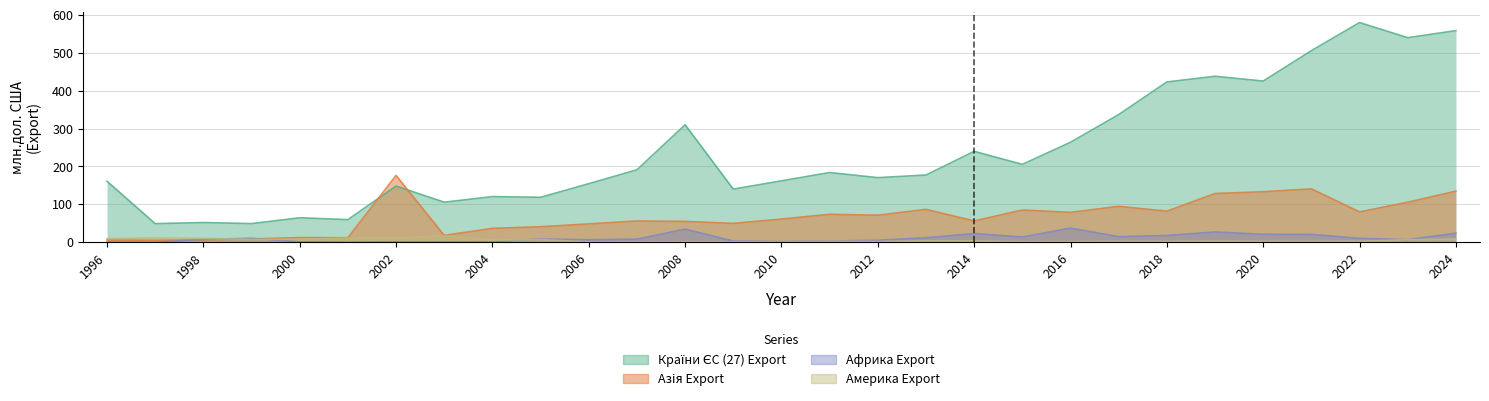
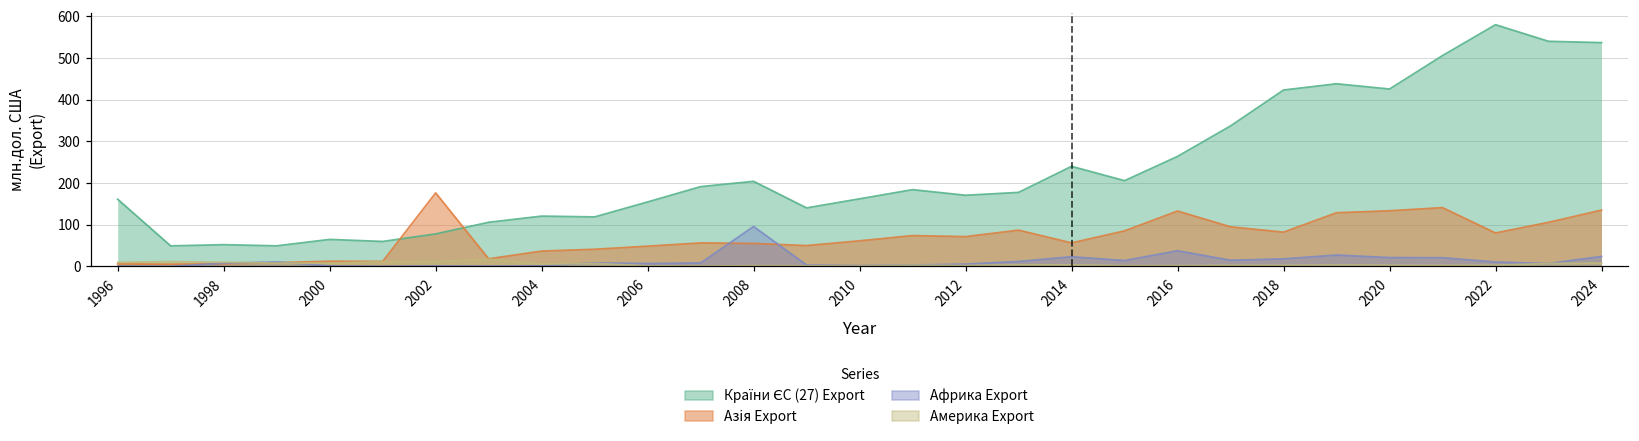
Країни ЄС (27) Export, 2002: 150 -> 80
Країни ЄС (27) Export, 2008: 310 -> 200
Африка Export, 2008: 30 -> 100
Азія Export, 2016: 80 -> 130
Країни ЄС (27) Export, 2024: 560 -> 540
